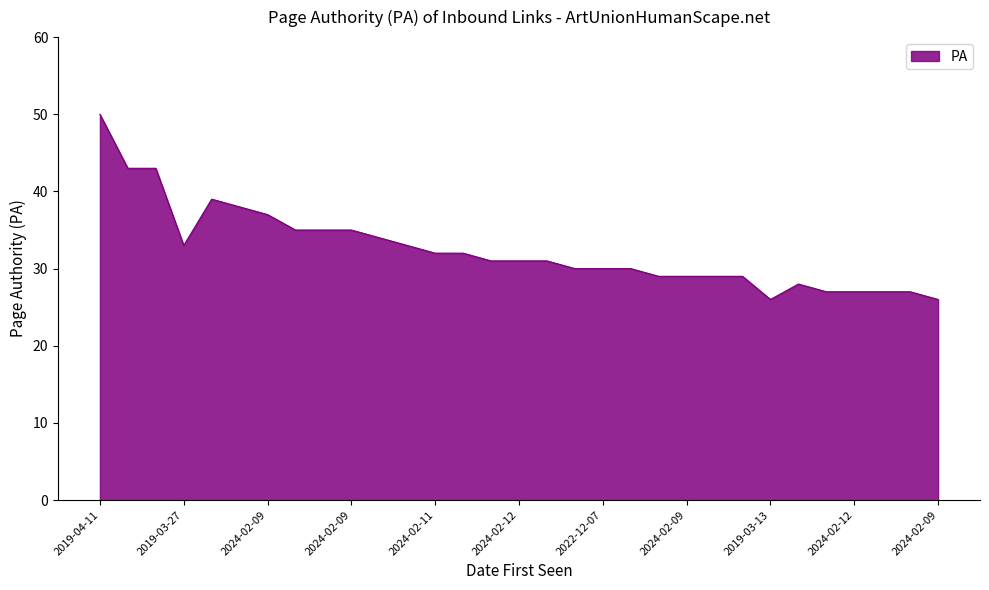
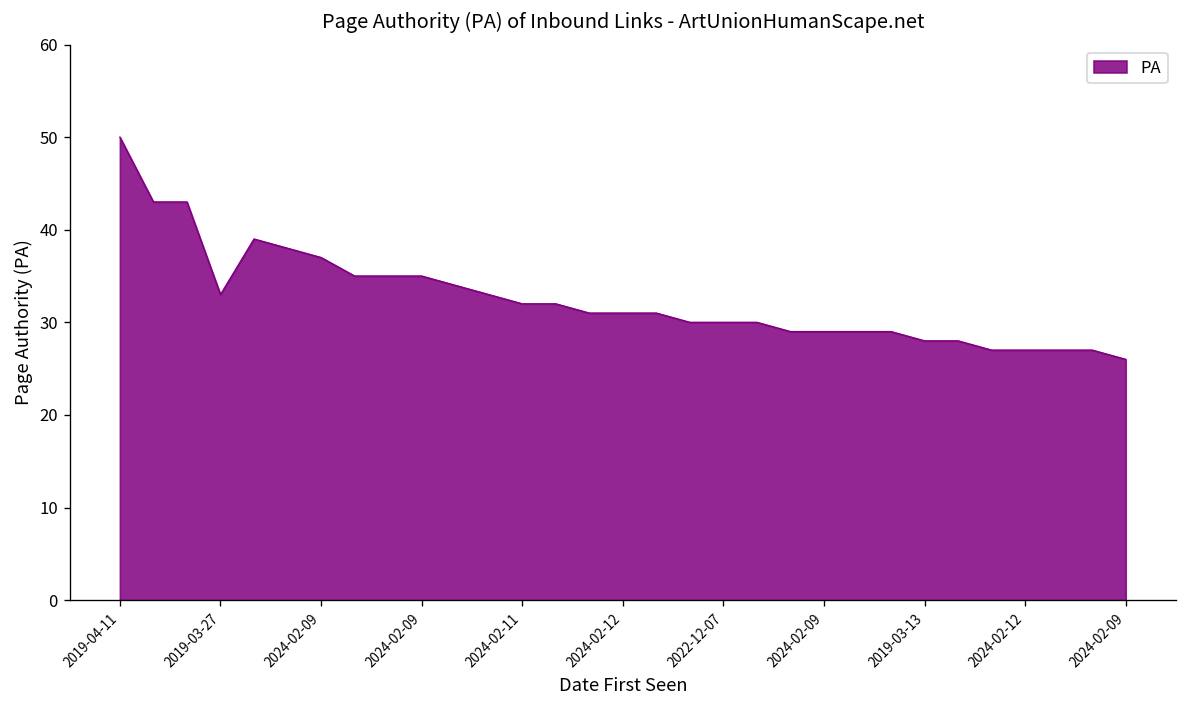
2019-03-13: 26 -> 28
